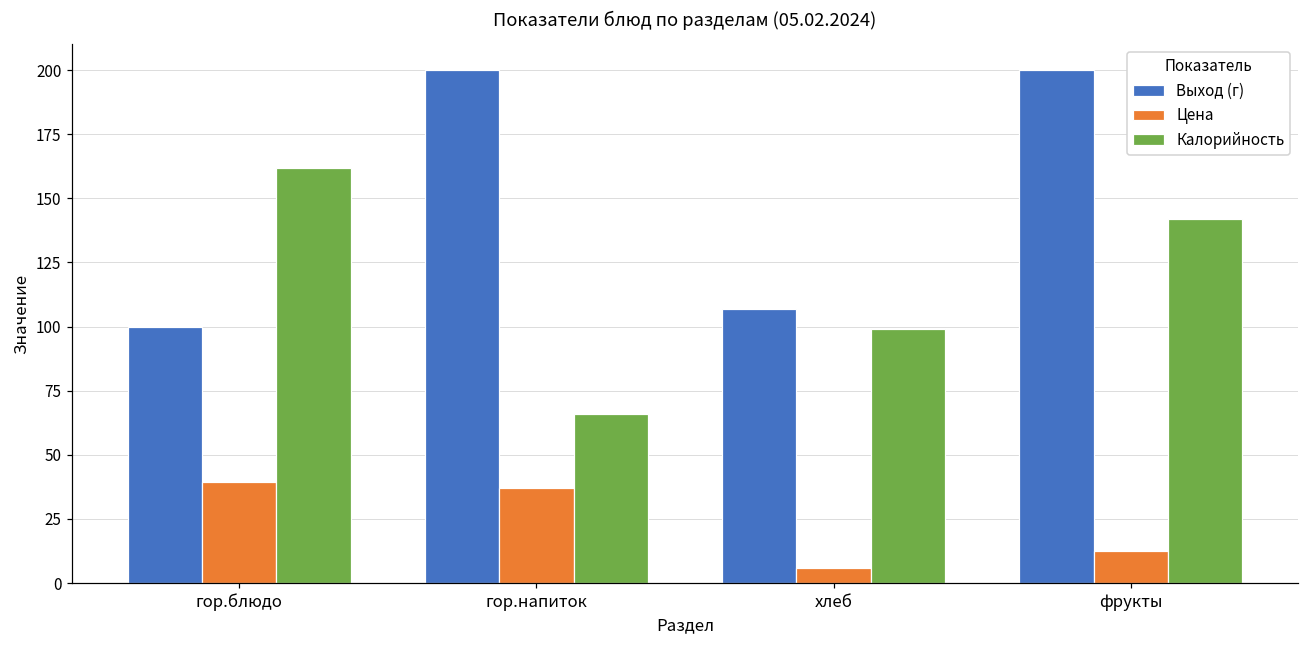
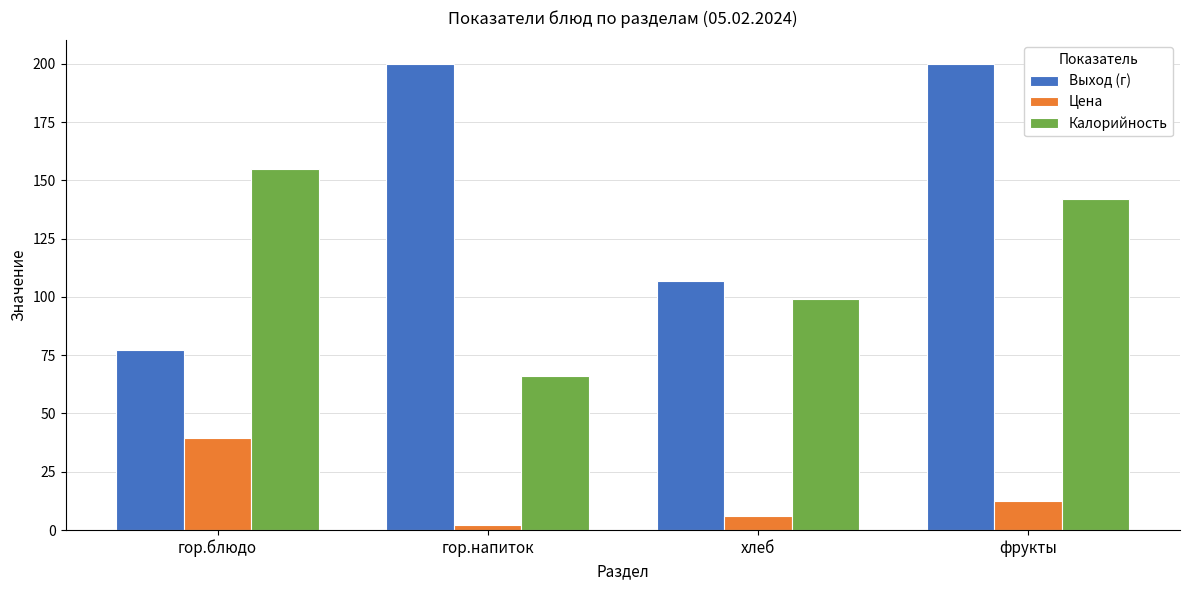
Выход (г), гор.блюдо: 100 -> 77
Калорийность, гор.блюдо: 162 -> 155
Цена, гор.напиток: 37 -> 2
